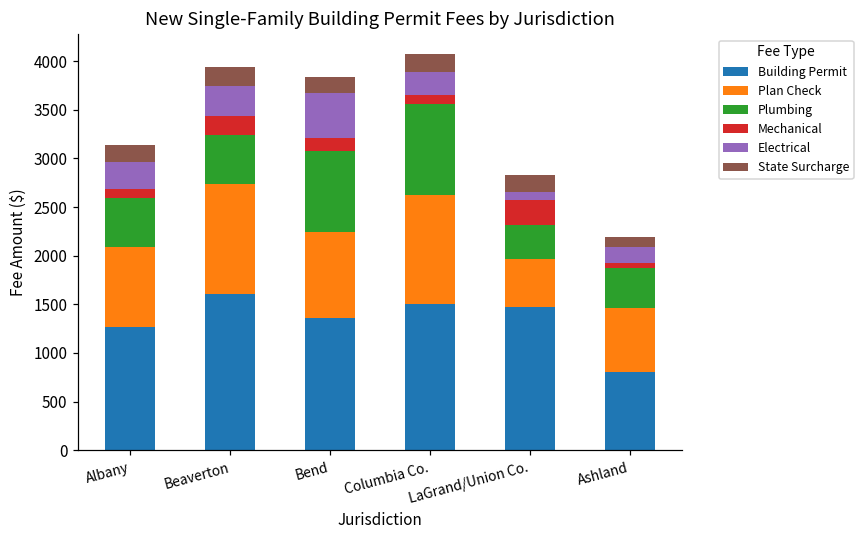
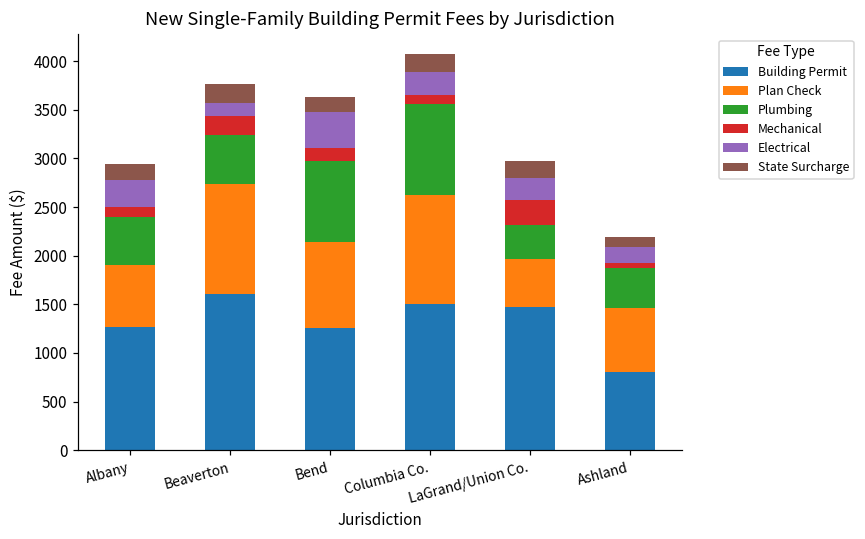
Plan Check, Albany: 800 -> 600
Electrical, Beaverton: 300 -> 100
Building Permit, Bend: 1400 -> 1300
Electrical, Bend: 500 -> 400
Electrical, LaGrand/Union Co.: 100 -> 200
